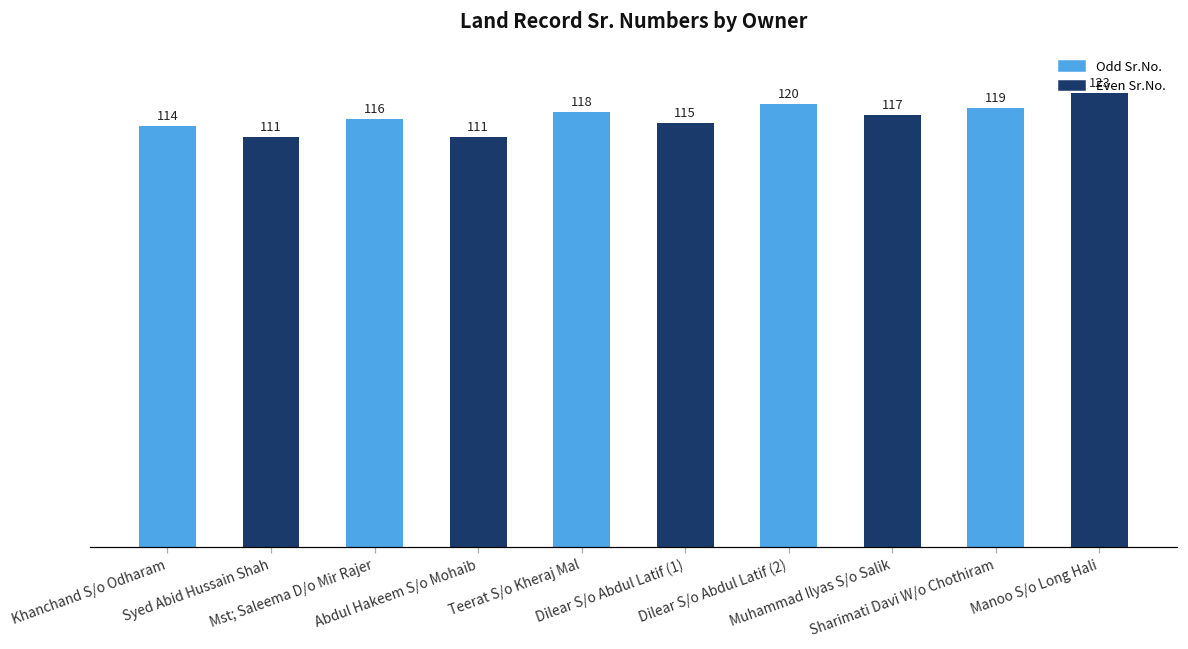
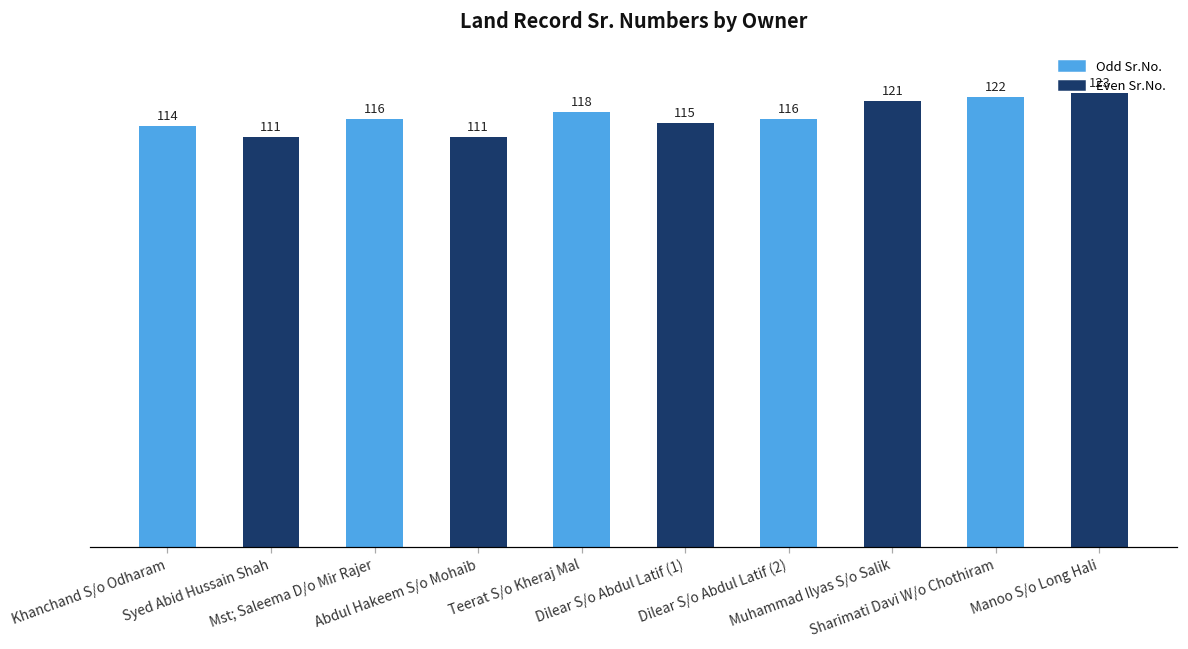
Dilear S/o Abdul Latif (2): 120 -> 116
Muhammad Ilyas S/o Salik: 117 -> 121
Sharimati Davi W/o Chothiram: 119 -> 122
